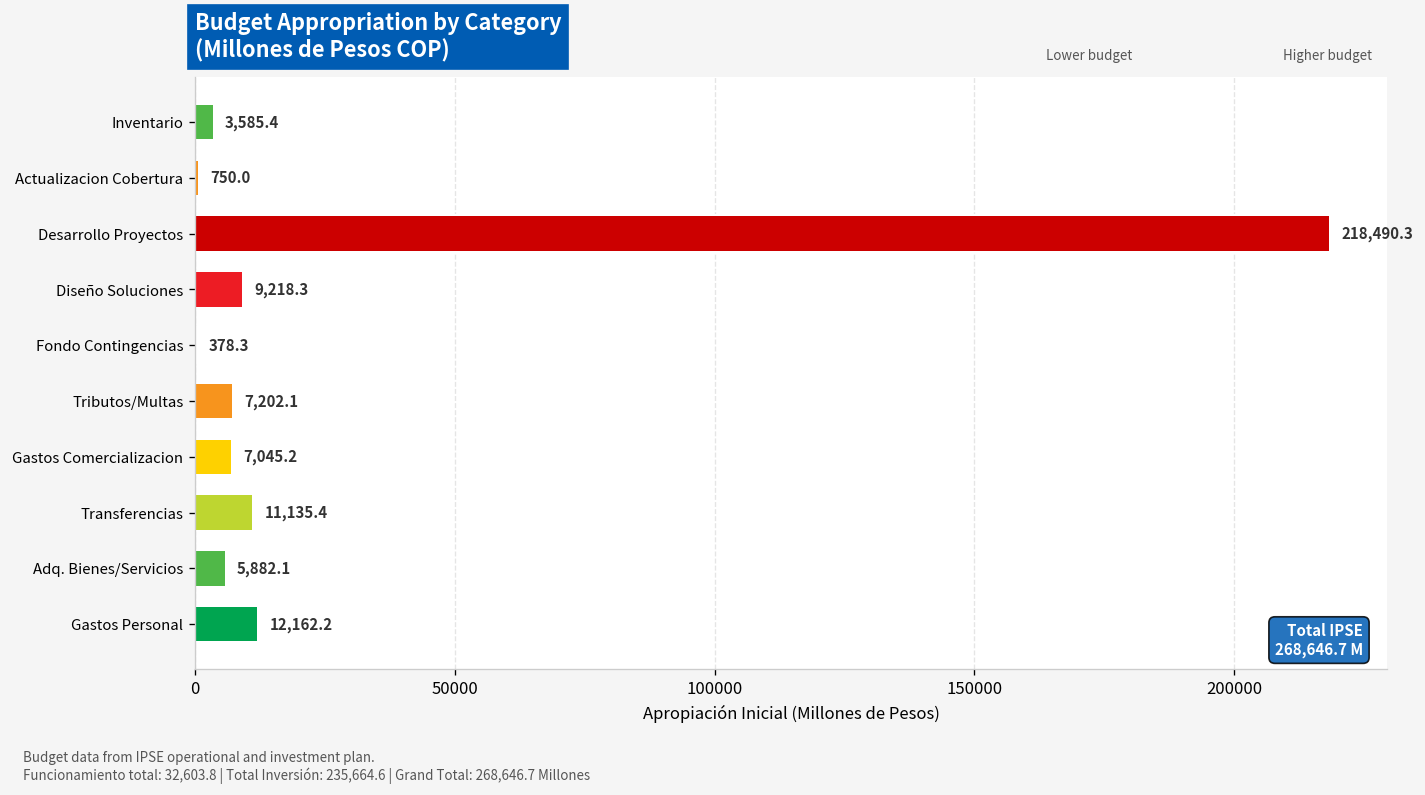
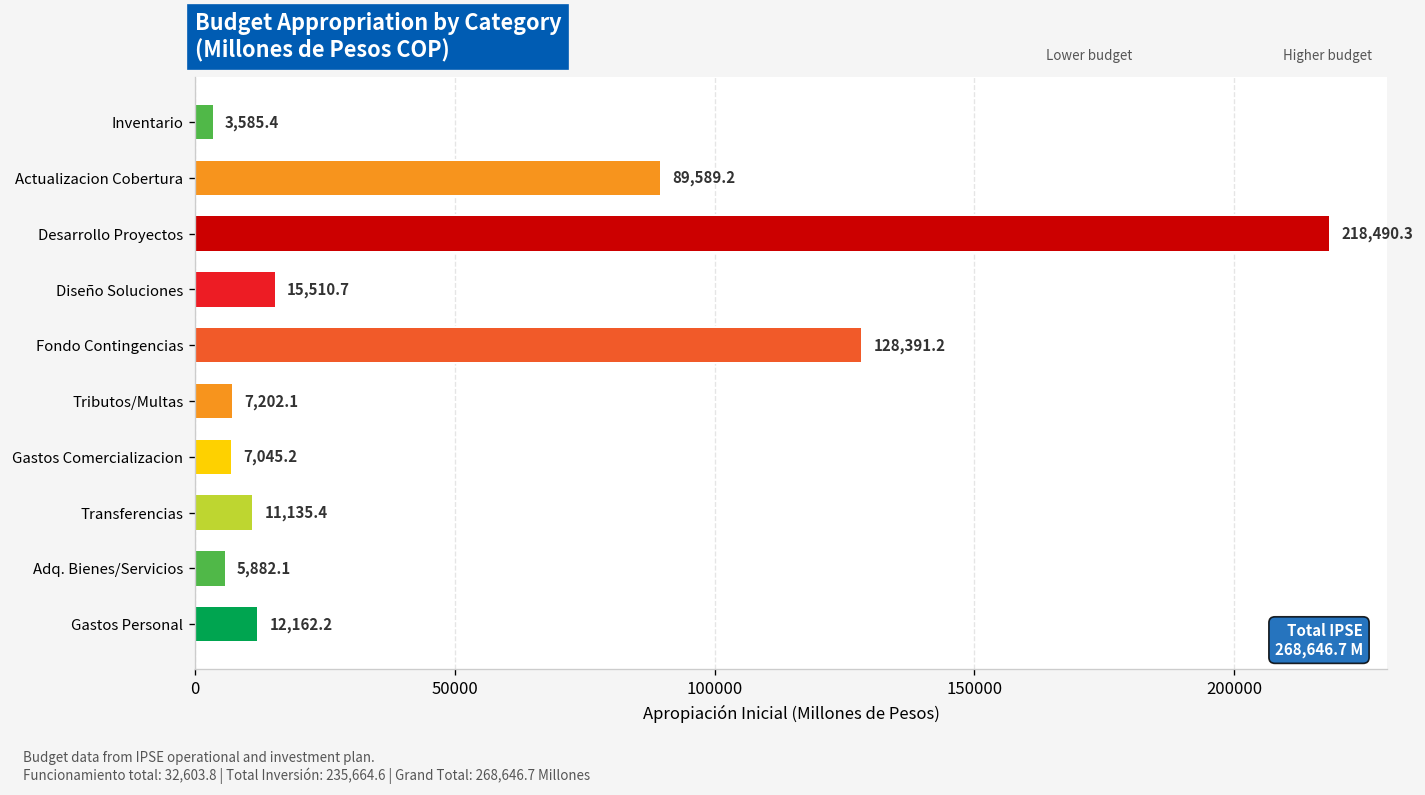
Actualizacion Cobertura: 750.0 -> 89,589.2
Diseño Soluciones: 9,218.3 -> 15,510.7
Fondo Contingencias: 378.3 -> 128,391.2
